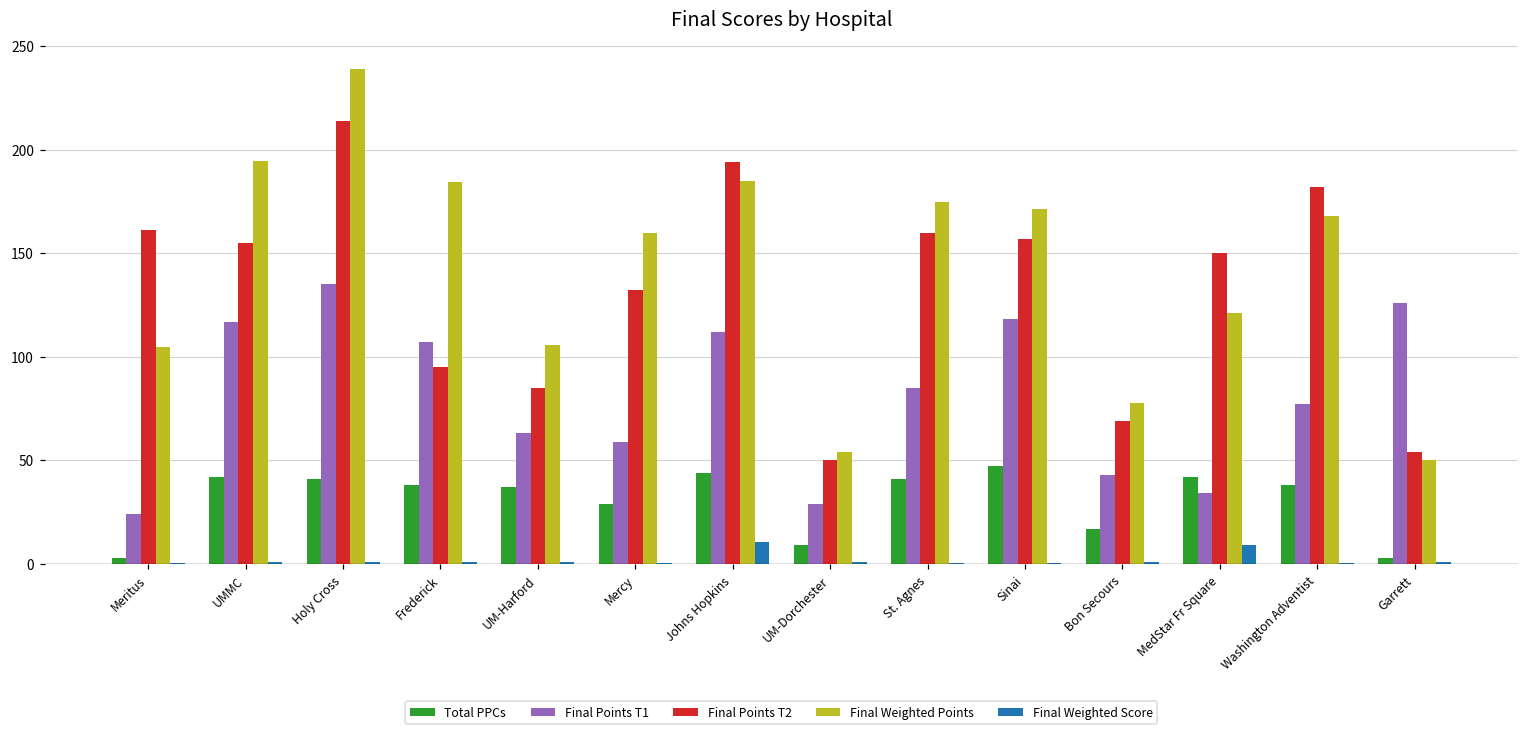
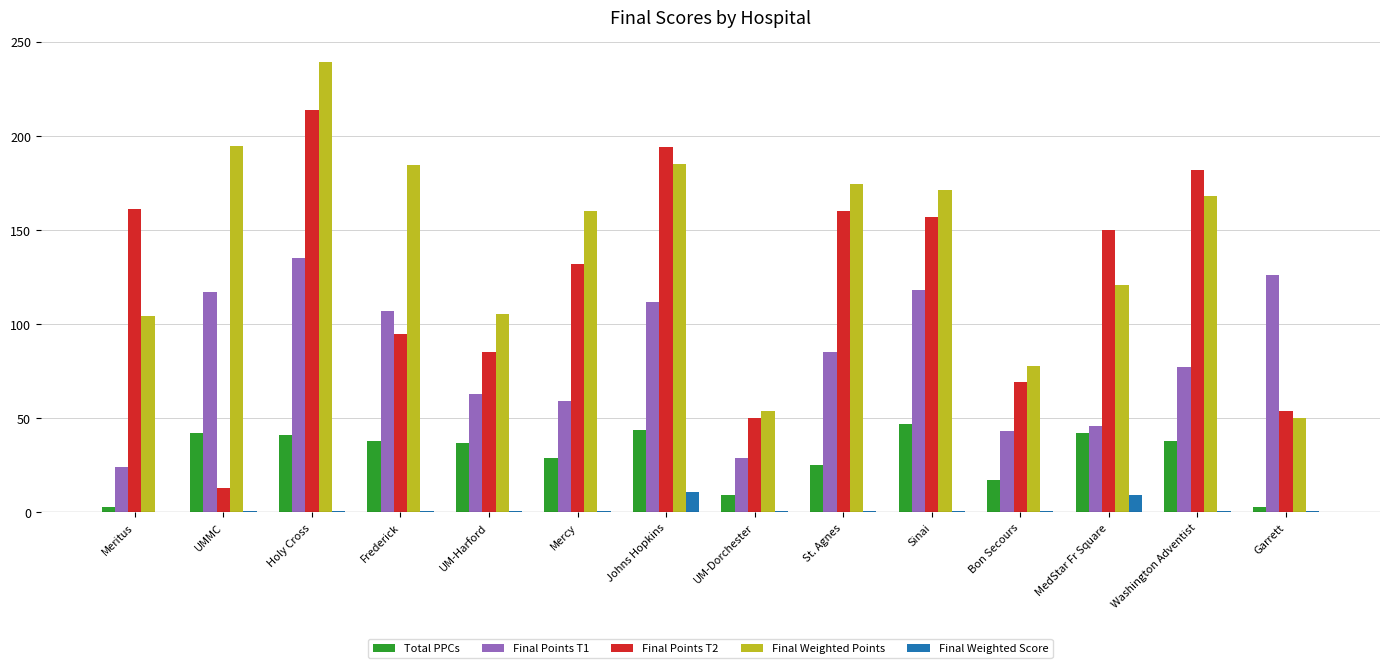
Final Points T2, UMMC: 155 -> 13
Total PPCs, St. Agnes: 41 -> 25
Final Points T1, MedStar Fr Square: 34 -> 46
